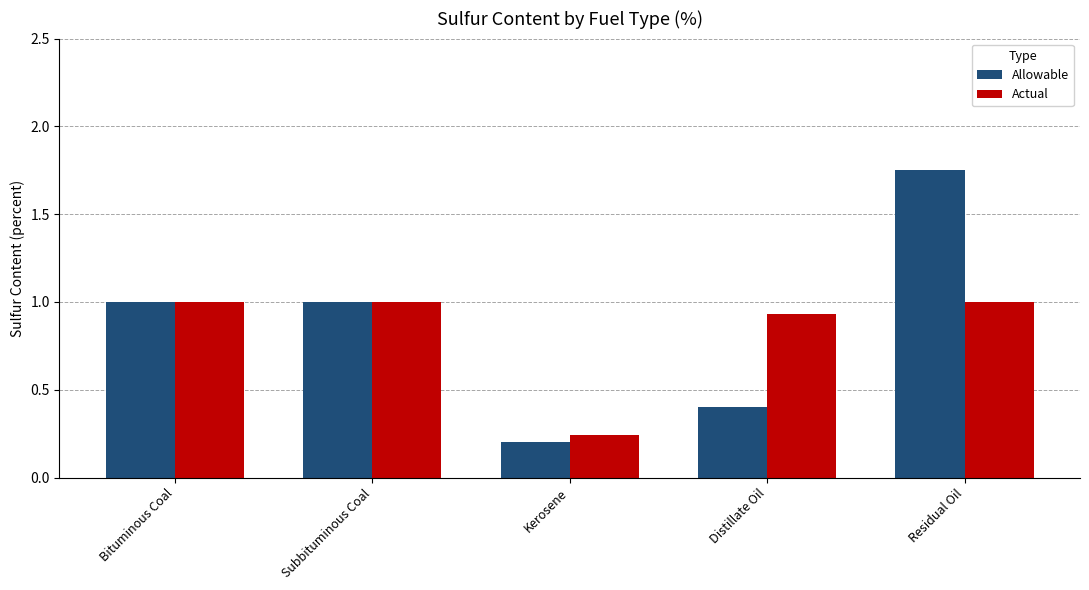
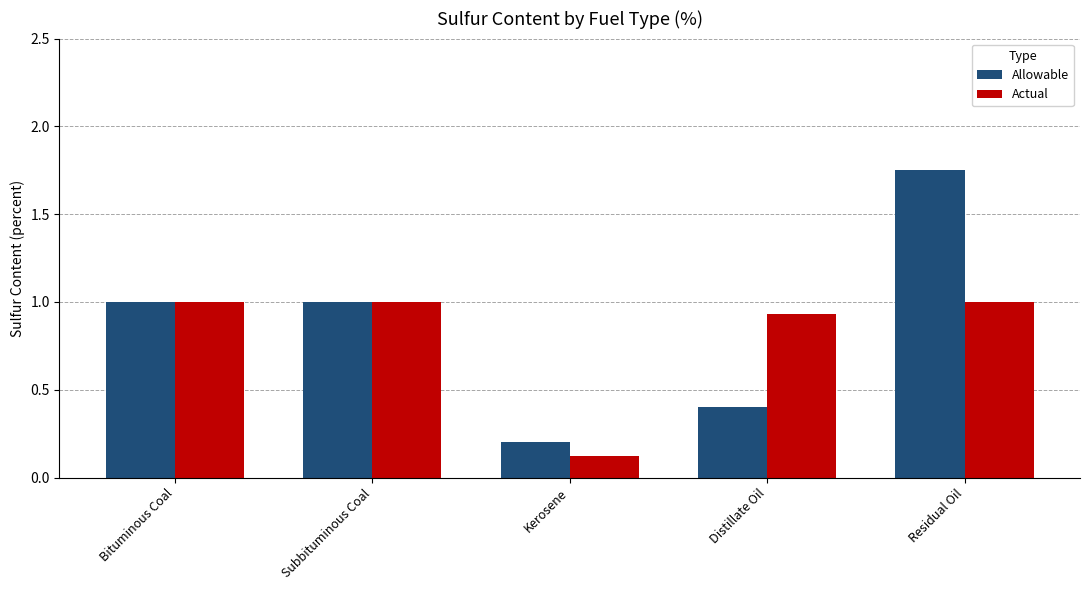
Actual, Kerosene: 0.24 -> 0.12
